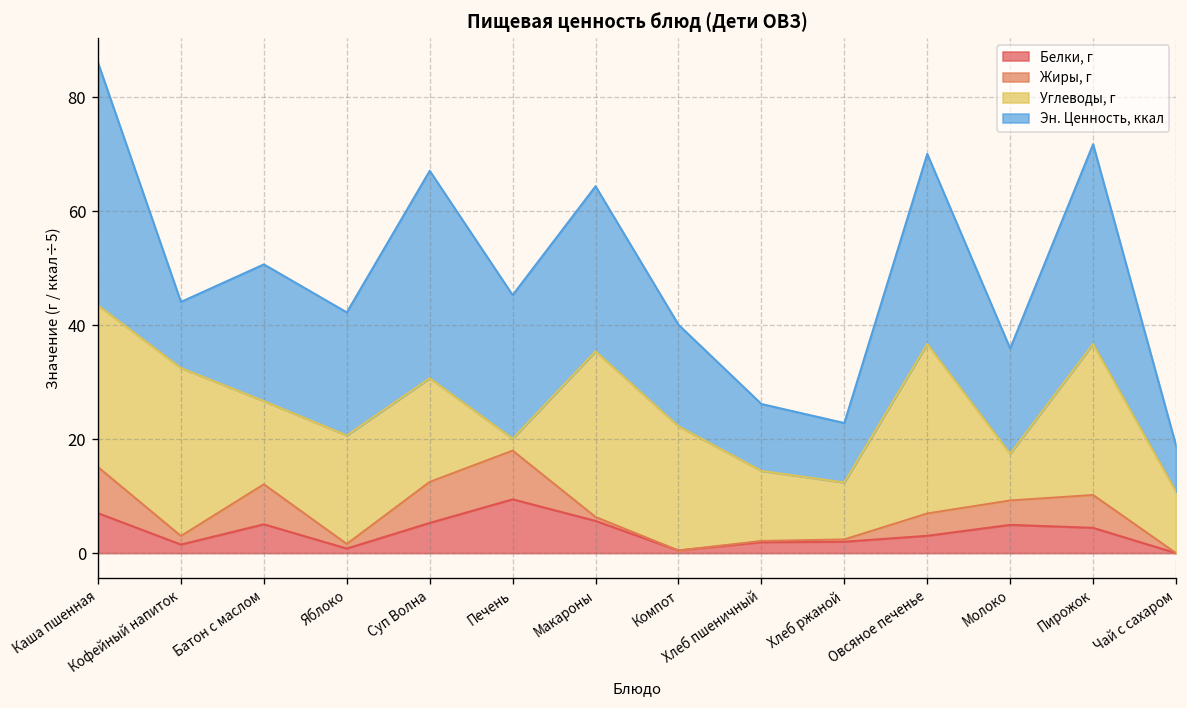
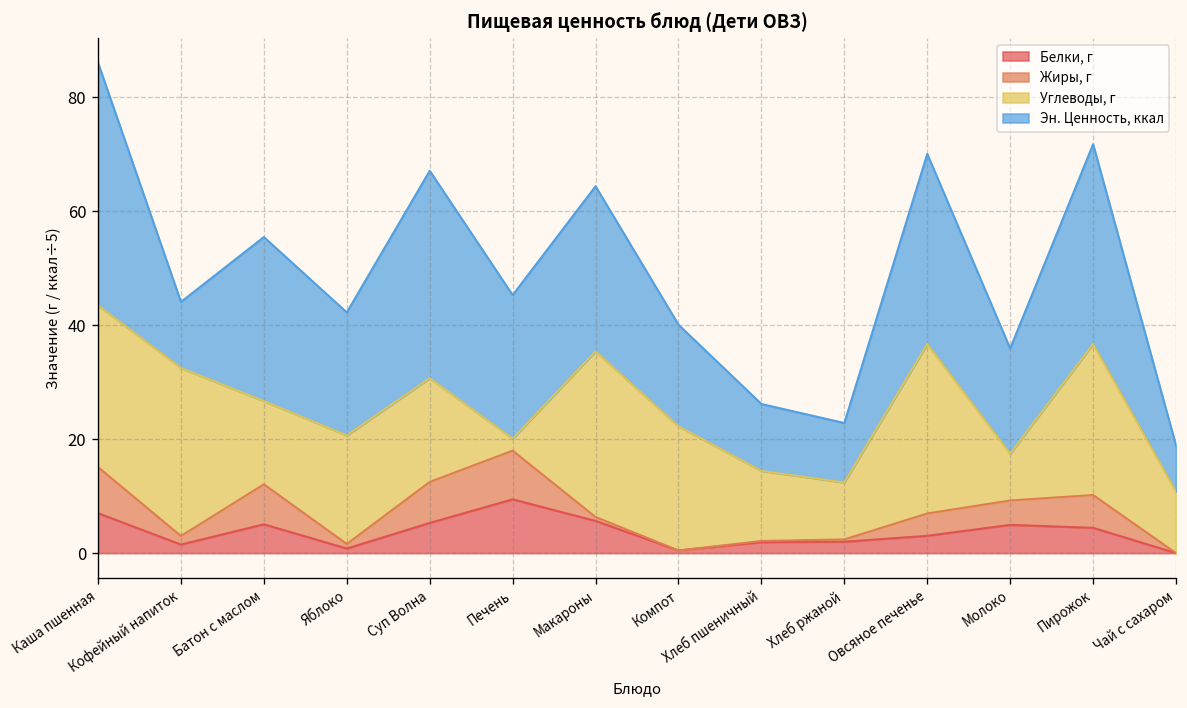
Эн. Ценность, ккал, Батон с маслом: 24 -> 29
